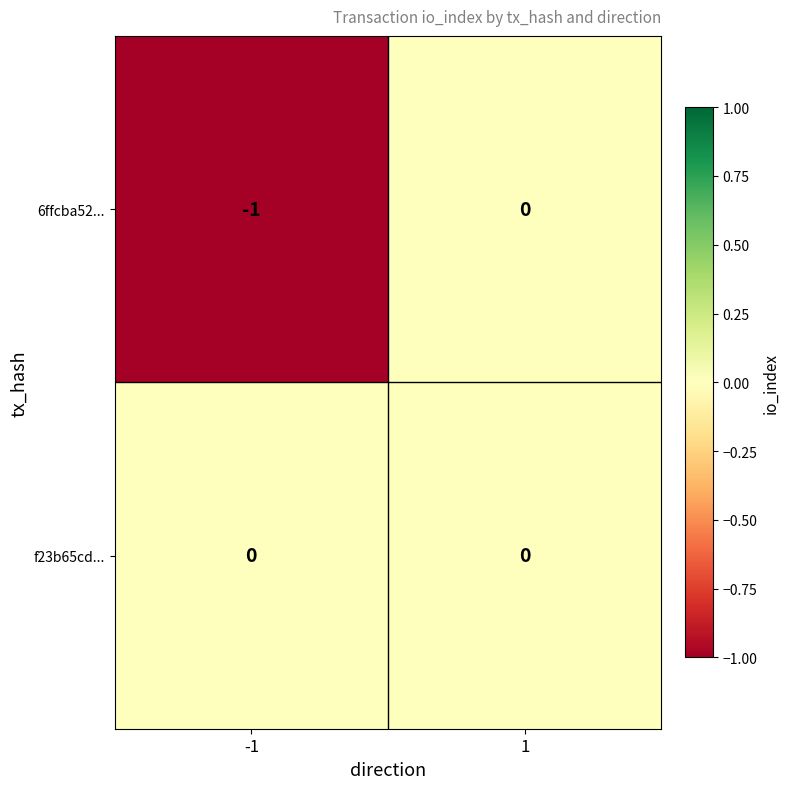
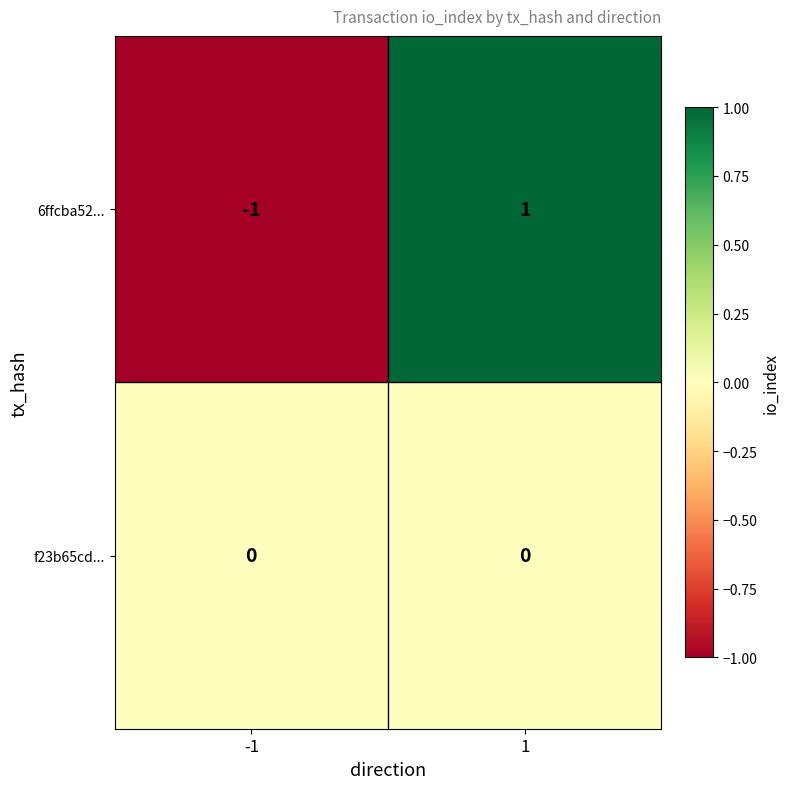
6ffcba52..., 1: 0 -> 1
